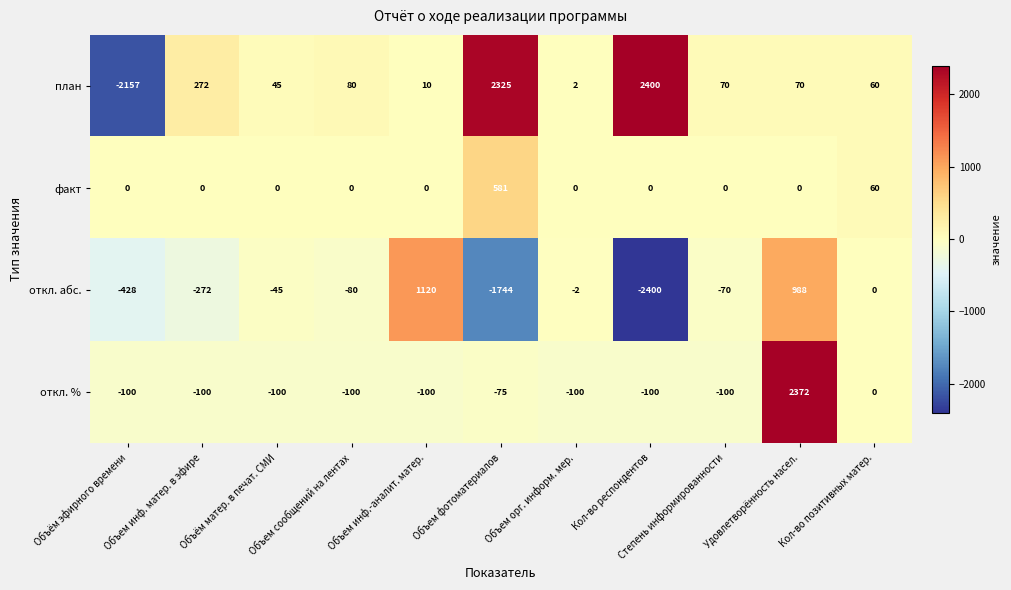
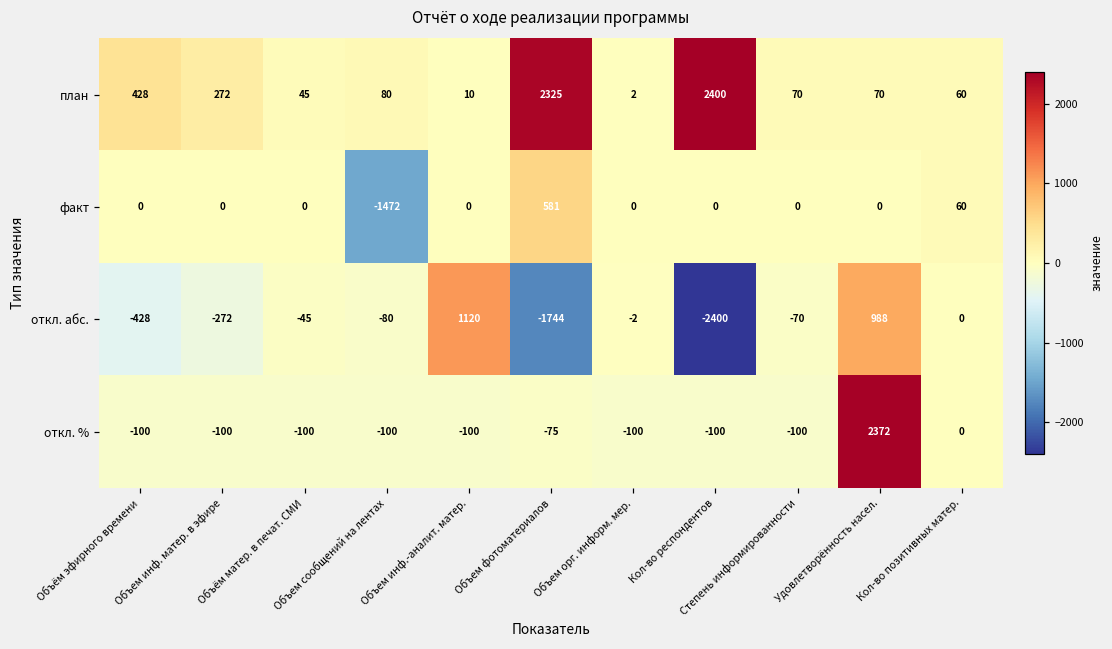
план, Объём эфирного времени: -2157 -> 428
факт, Объем сообщений на лентах: 0 -> -1472
